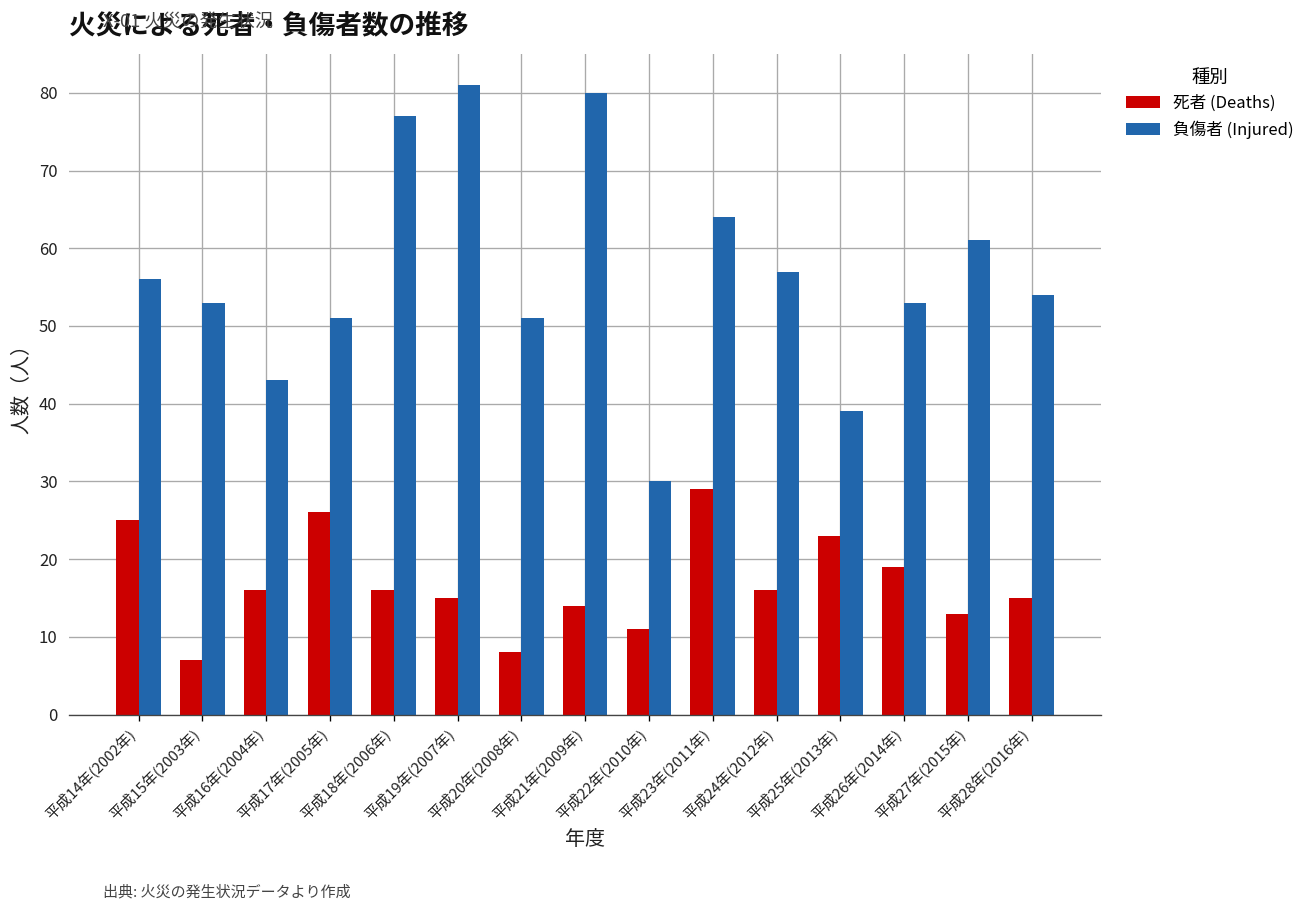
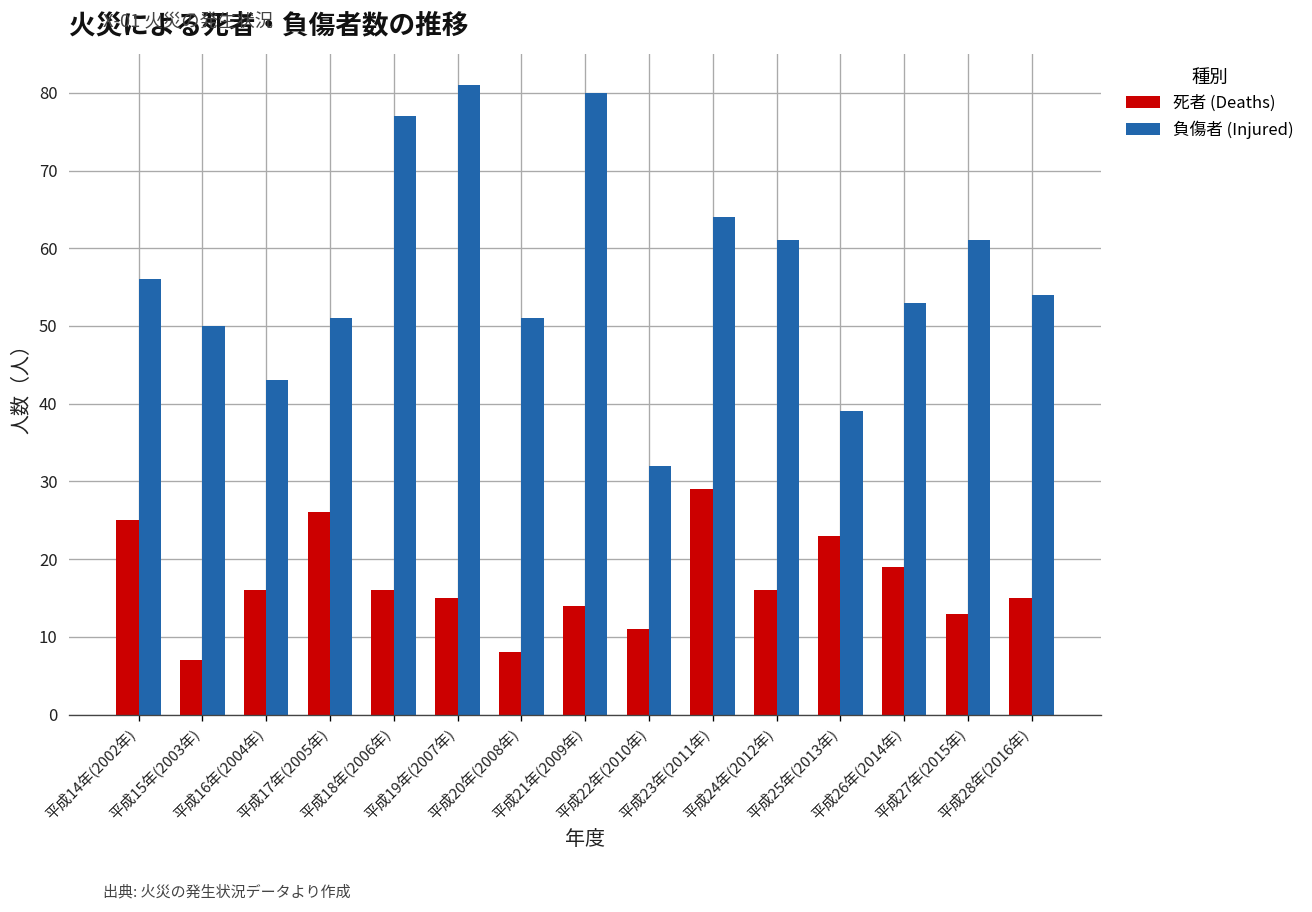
負傷者 (Injured), 平成15年(2003年): 53 -> 50
負傷者 (Injured), 平成22年(2010年): 30 -> 32
負傷者 (Injured), 平成24年(2012年): 57 -> 61
